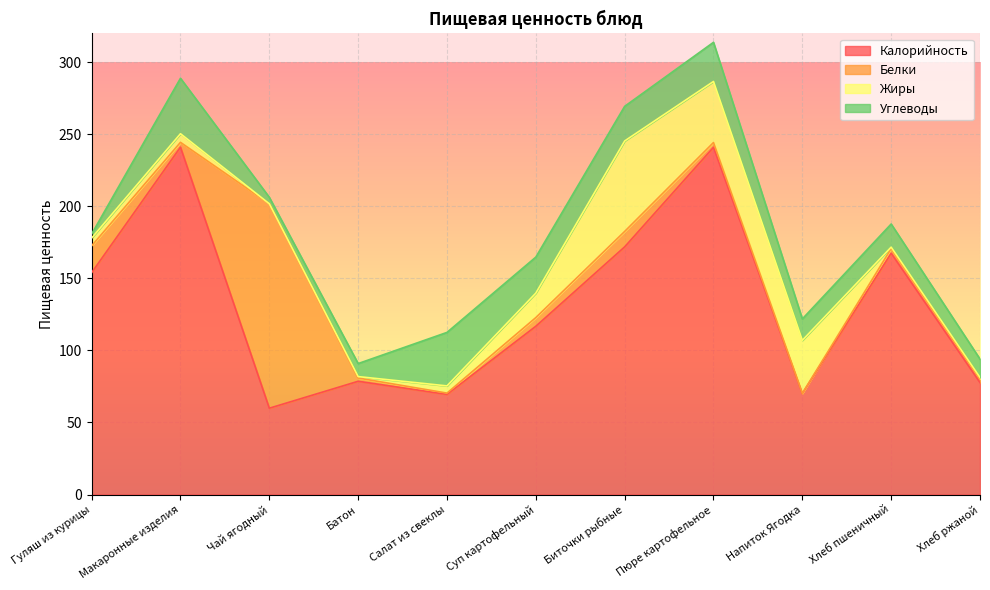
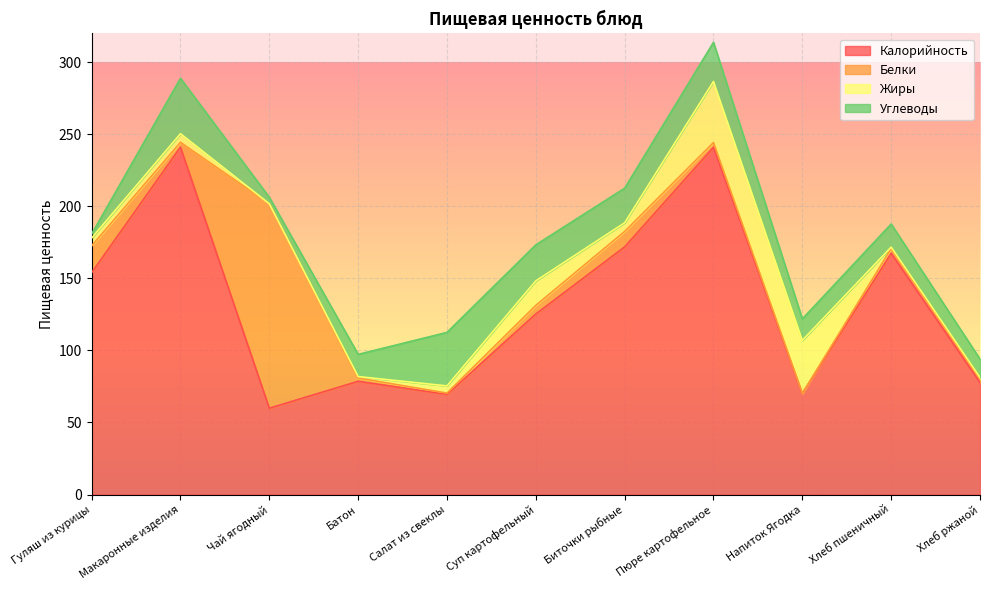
Углеводы, Батон: 9 -> 15
Калорийность, Суп картофельный: 117 -> 125
Жиры, Биточки рыбные: 63 -> 6
